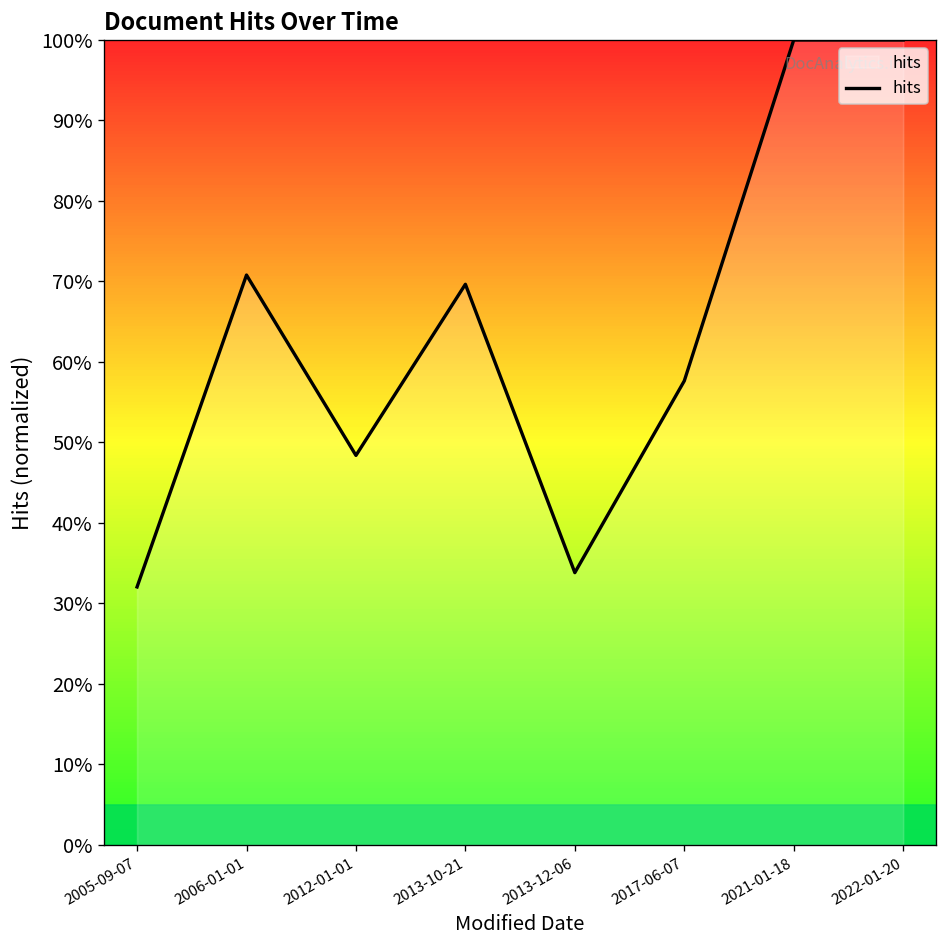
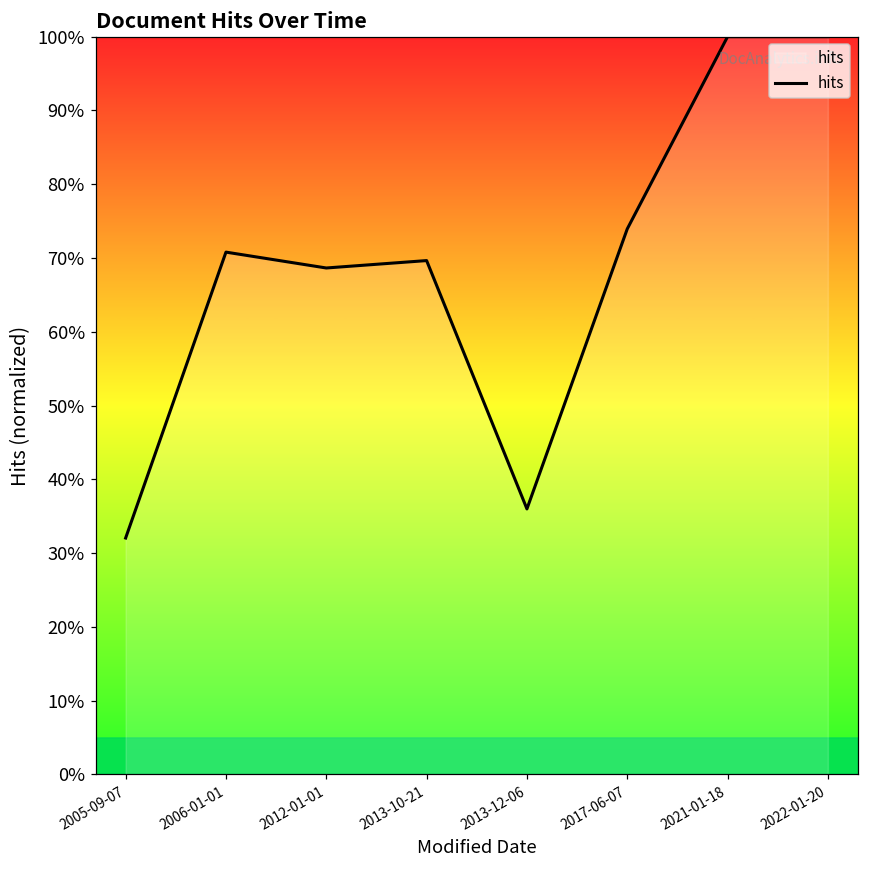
2012-01-01: 48% -> 69%
2013-12-06: 34% -> 36%
2017-06-07: 58% -> 74%
